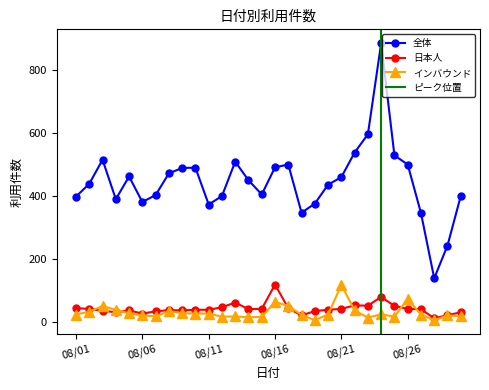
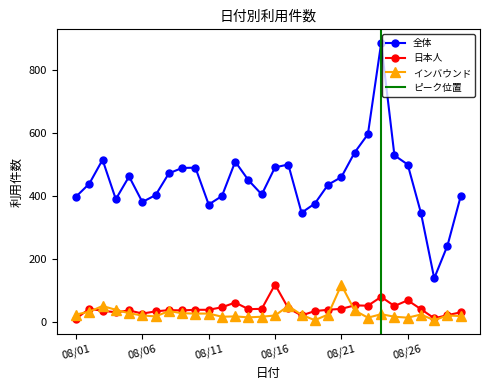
日本人, 08/01: 40 -> 10
インバウンド, 08/16: 60 -> 20
日本人, 08/26: 40 -> 70
インバウンド, 08/26: 70 -> 10
